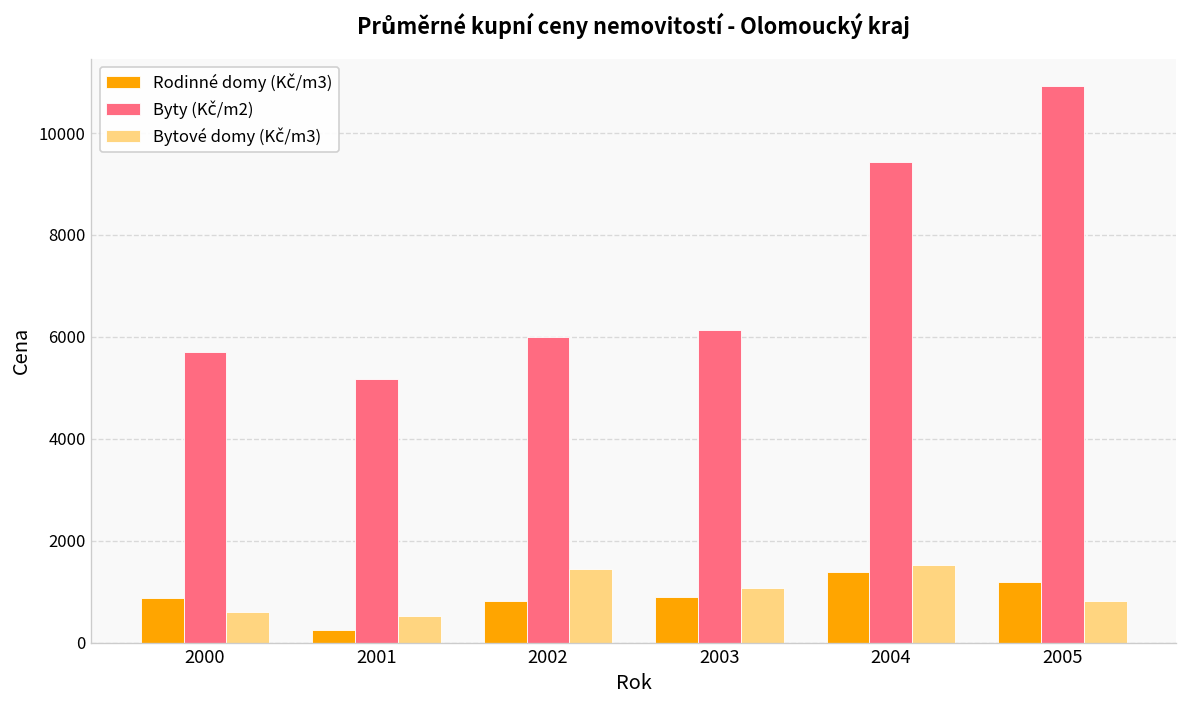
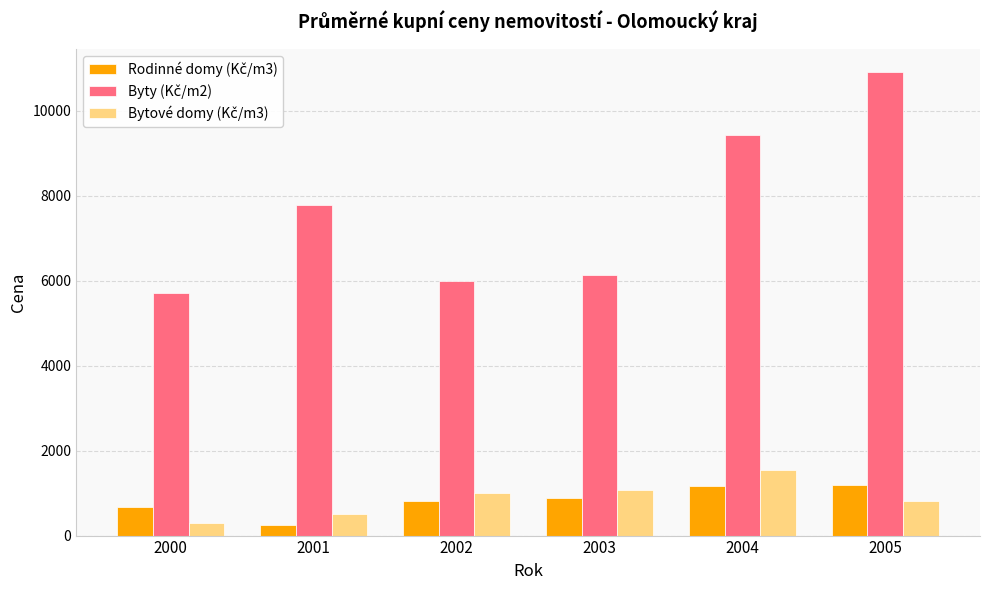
Rodinné domy (Kč/m3), 2000: 900 -> 700
Bytové domy (Kč/m3), 2000: 600 -> 300
Byty (Kč/m2), 2001: 5200 -> 7800
Bytové domy (Kč/m3), 2002: 1500 -> 1000
Rodinné domy (Kč/m3), 2004: 1400 -> 1200
